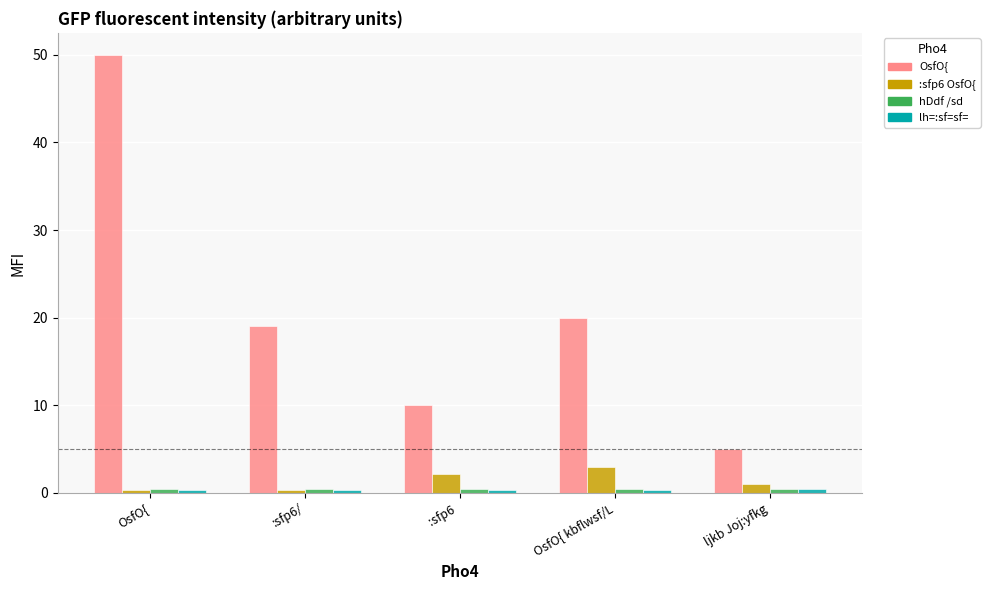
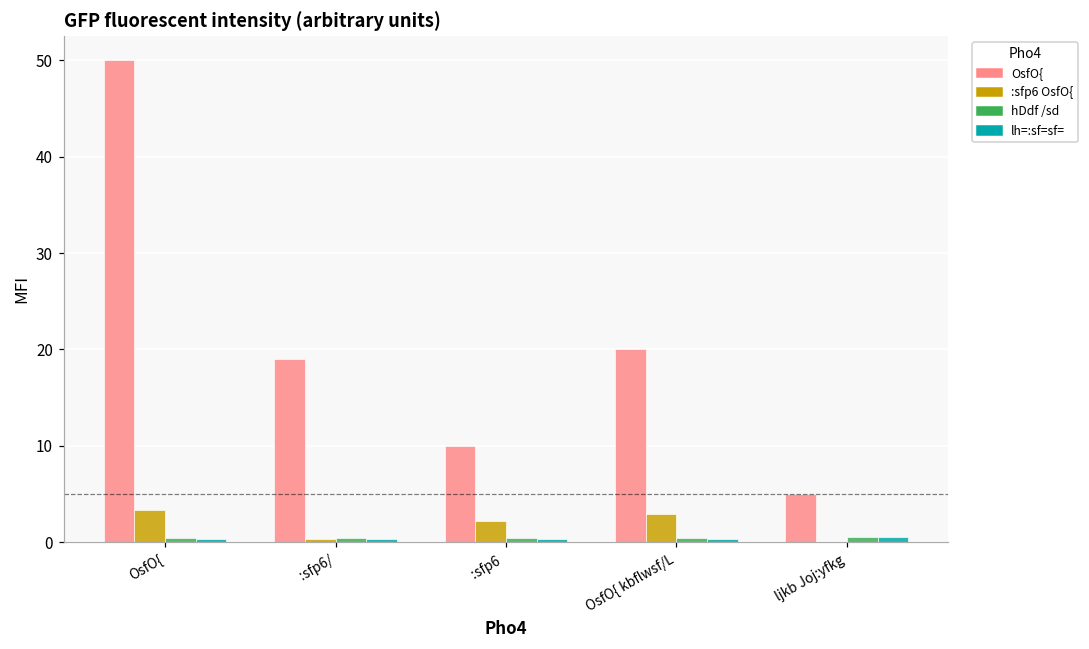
:sfp6 OsfO{, OsfO{: 0 -> 3
:sfp6 OsfO{, ljkb Joj:yfkg: 1 -> 0
